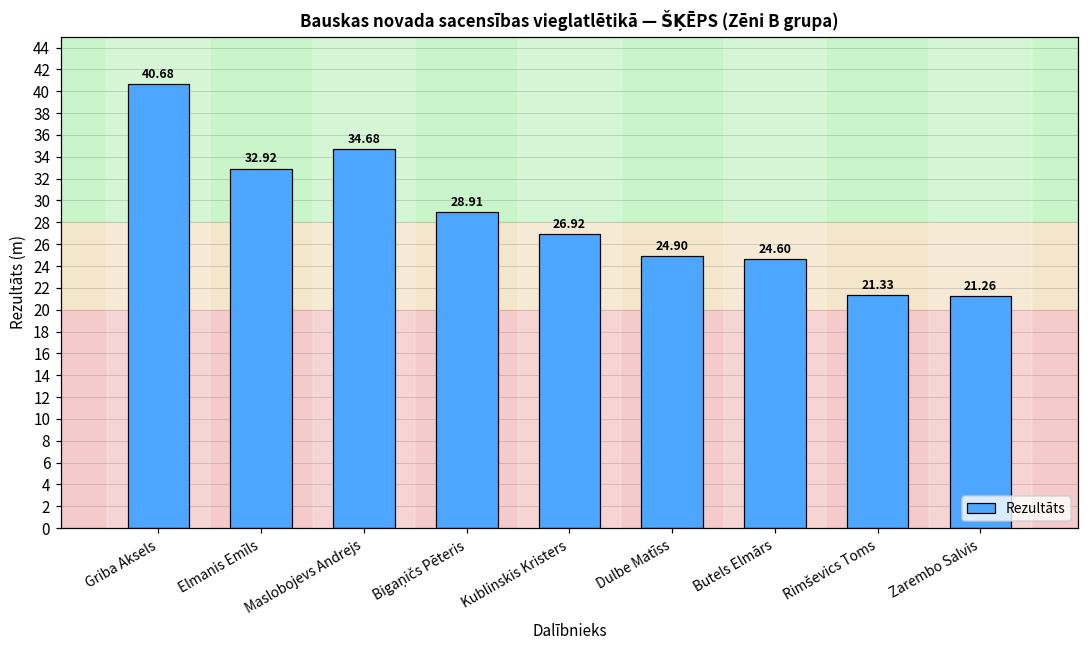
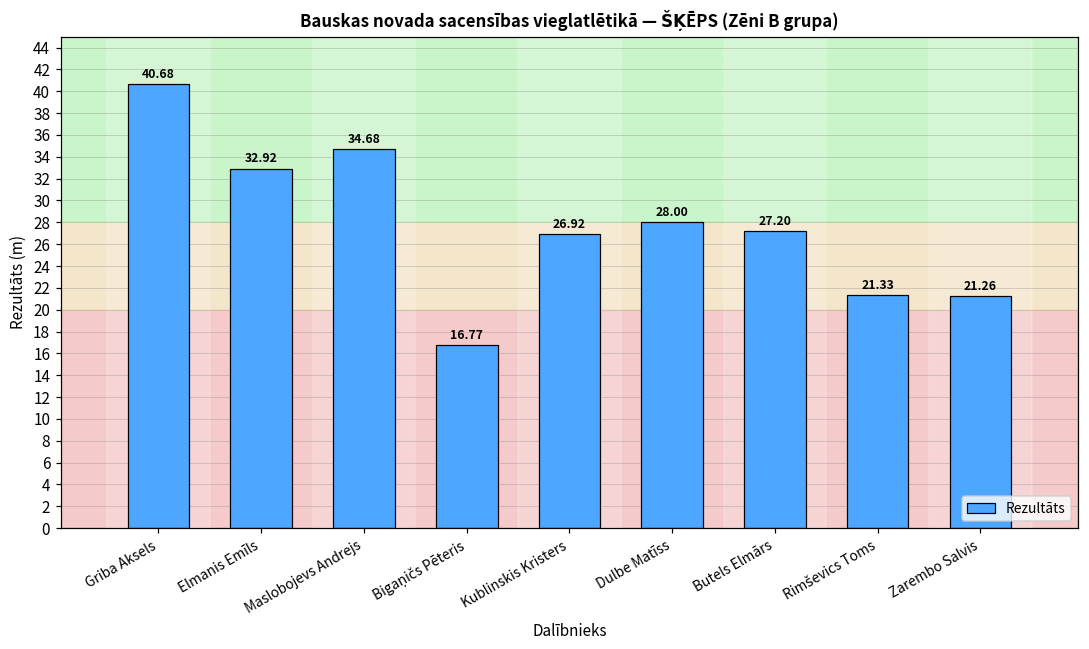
Bigaņičs Pēteris: 28.91 -> 16.77
Dulbe Matīss: 24.90 -> 28.00
Butels Elmārs: 24.60 -> 27.20
